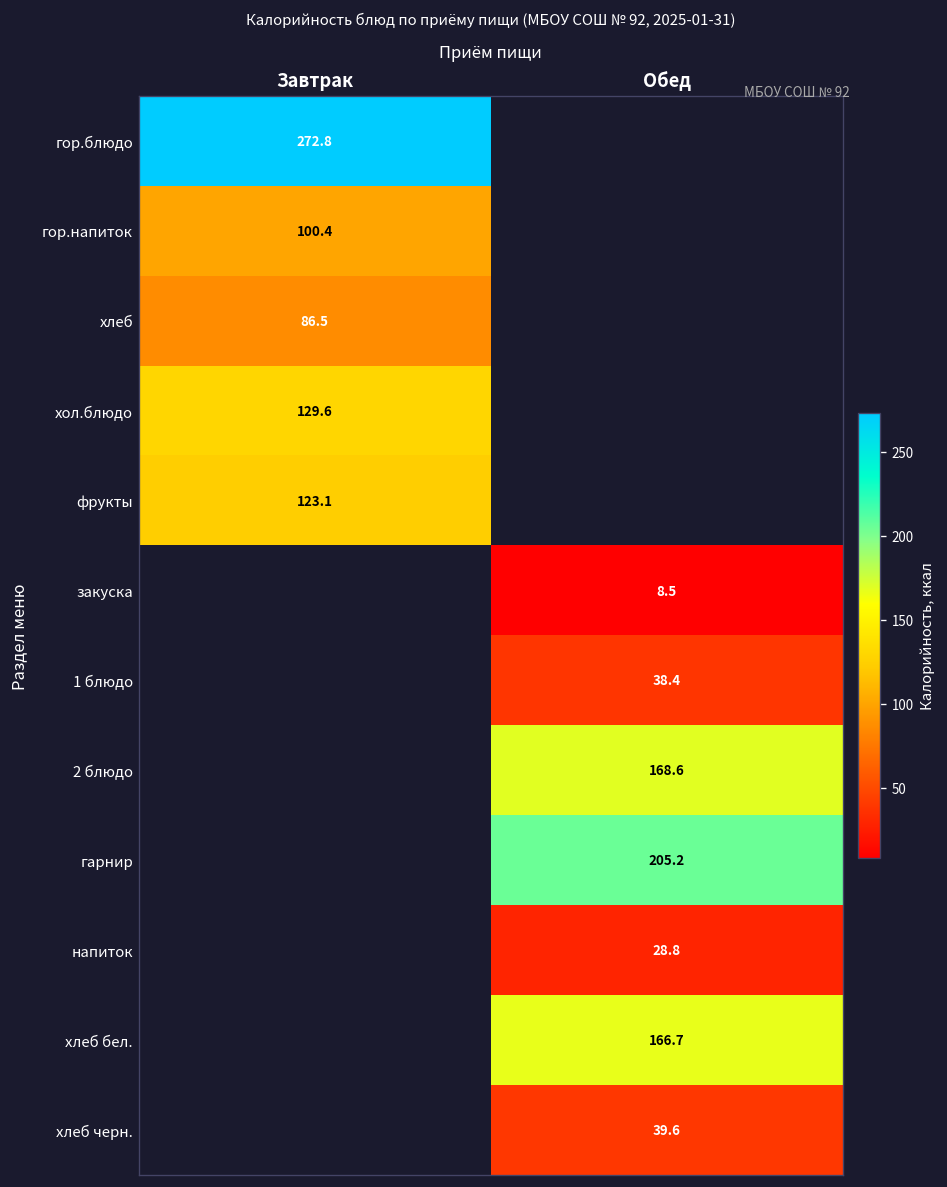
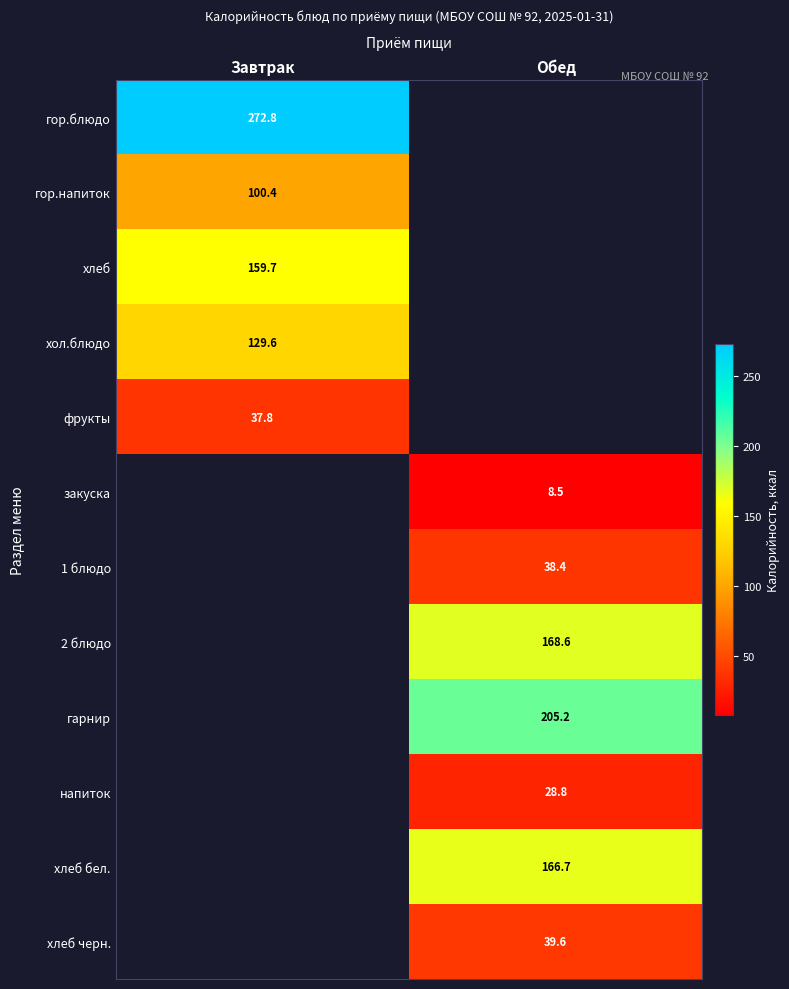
хлеб, Завтрак: 86.5 -> 159.7
фрукты, Завтрак: 123.1 -> 37.8
